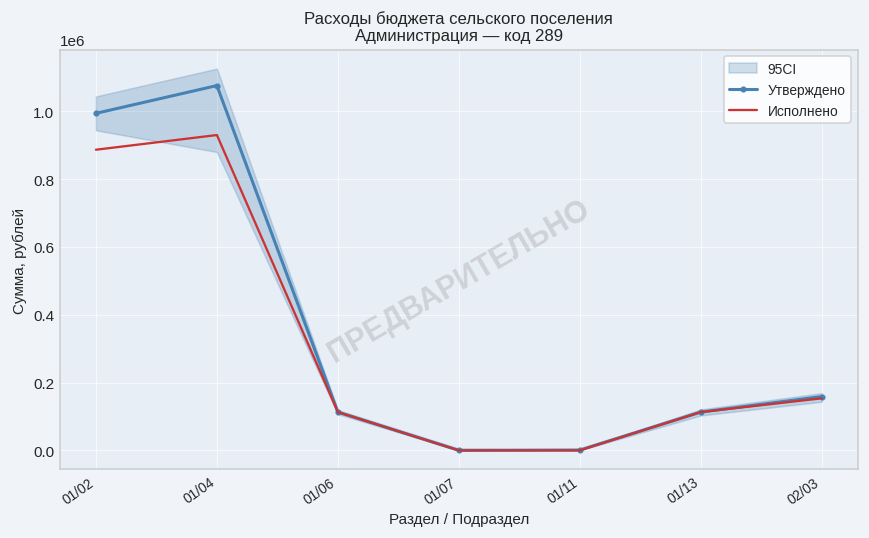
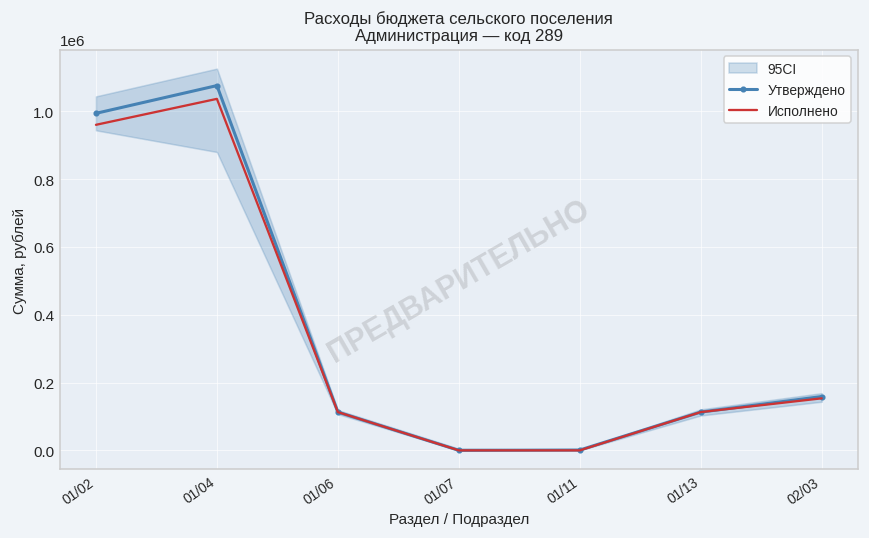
Исполнено, 01/02: 890000 -> 960000
Исполнено, 01/04: 930000 -> 1040000
